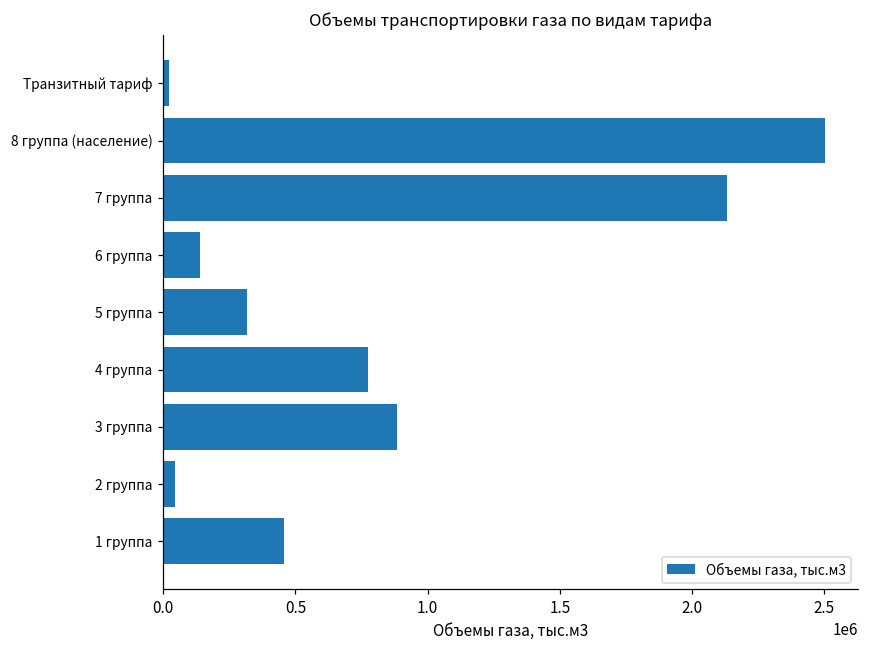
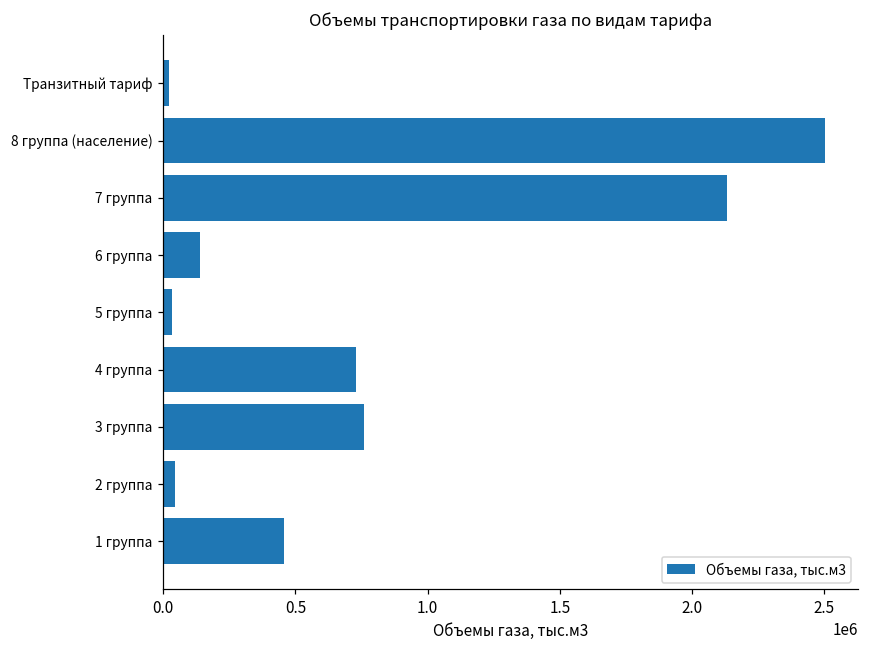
5 группа: 320000 -> 30000
4 группа: 770000 -> 730000
3 группа: 880000 -> 760000
